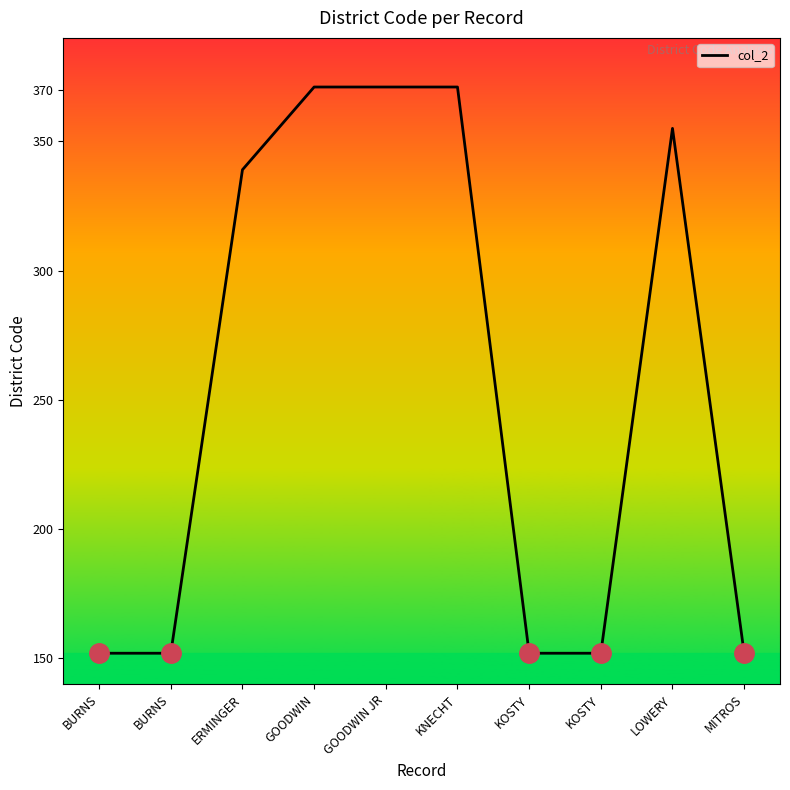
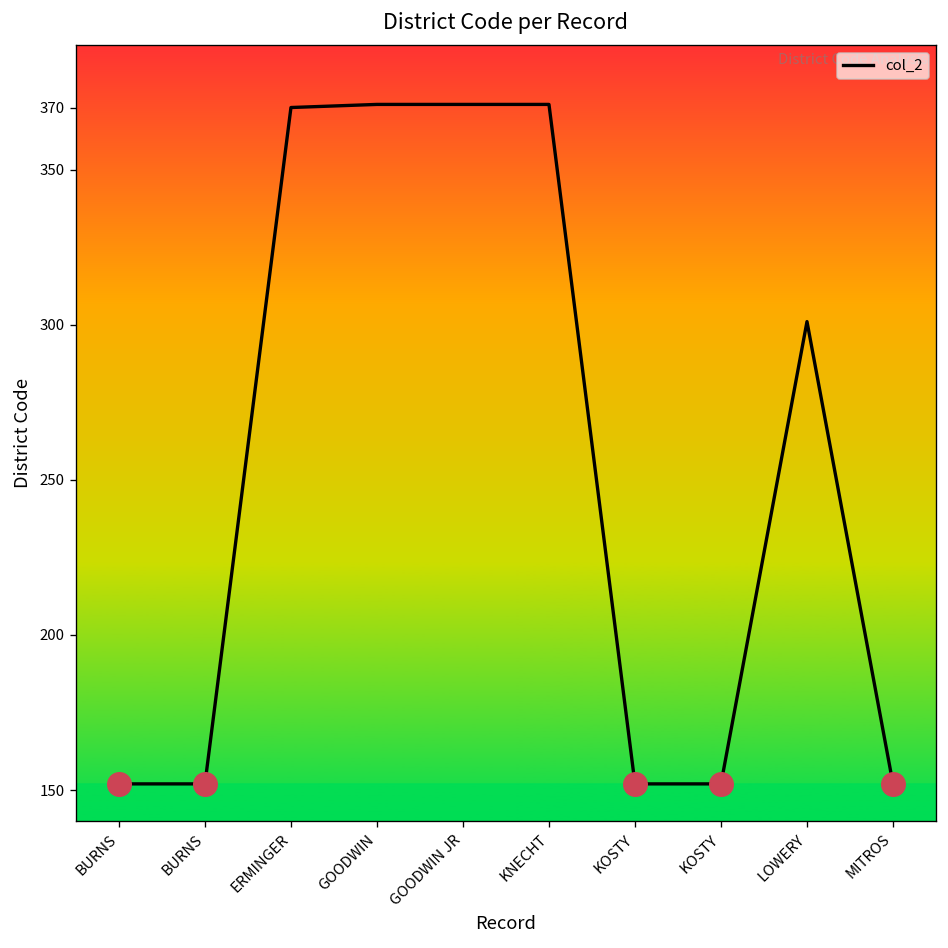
col_2, ERMINGER: 339 -> 370
col_2, LOWERY: 355 -> 301
